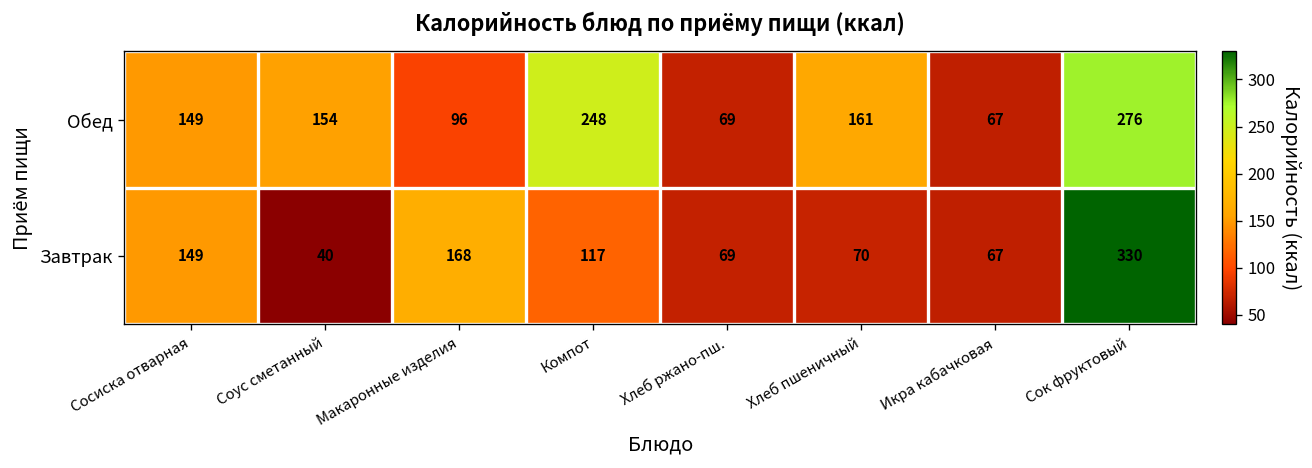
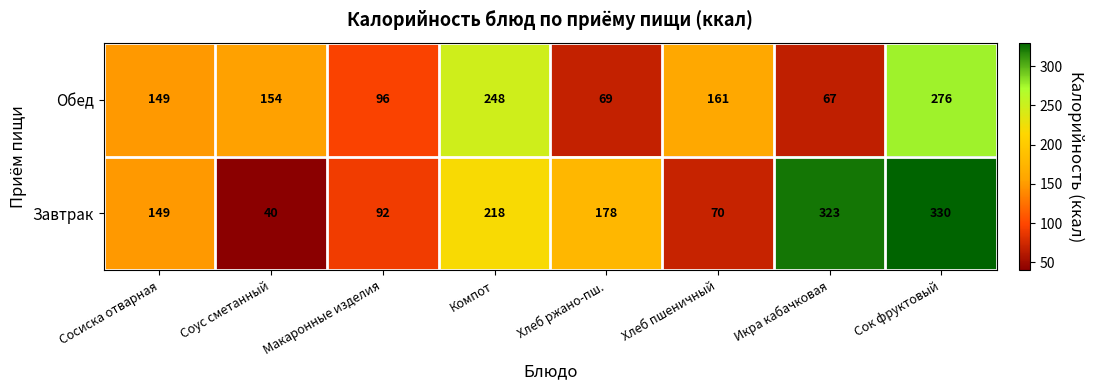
Завтрак, Макаронные изделия: 168 -> 92
Завтрак, Компот: 117 -> 218
Завтрак, Хлеб ржано-пш.: 69 -> 178
Завтрак, Икра кабачковая: 67 -> 323
